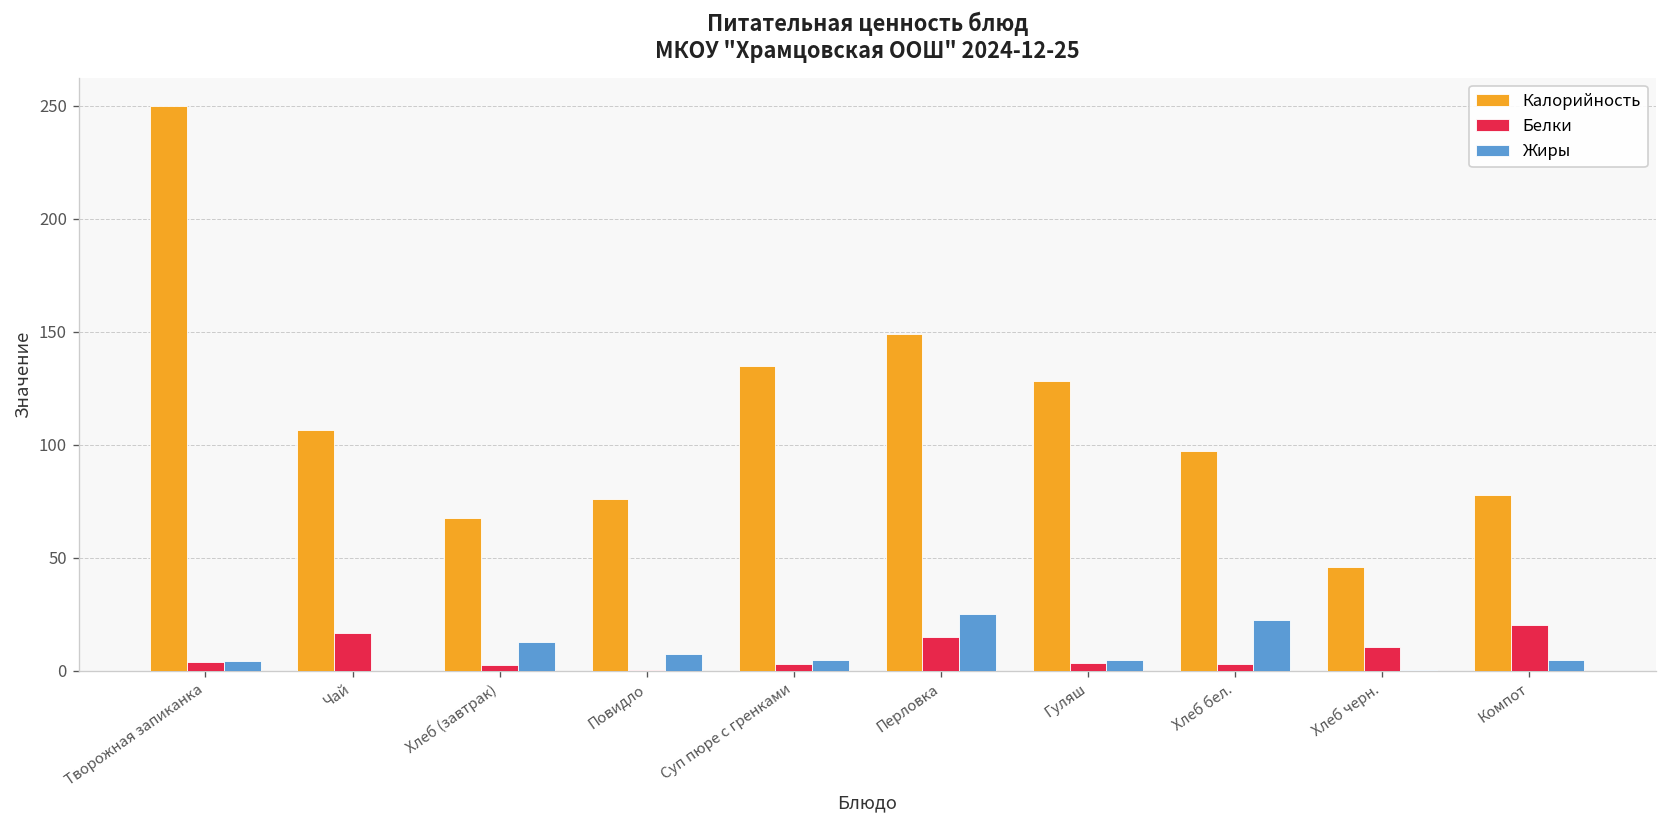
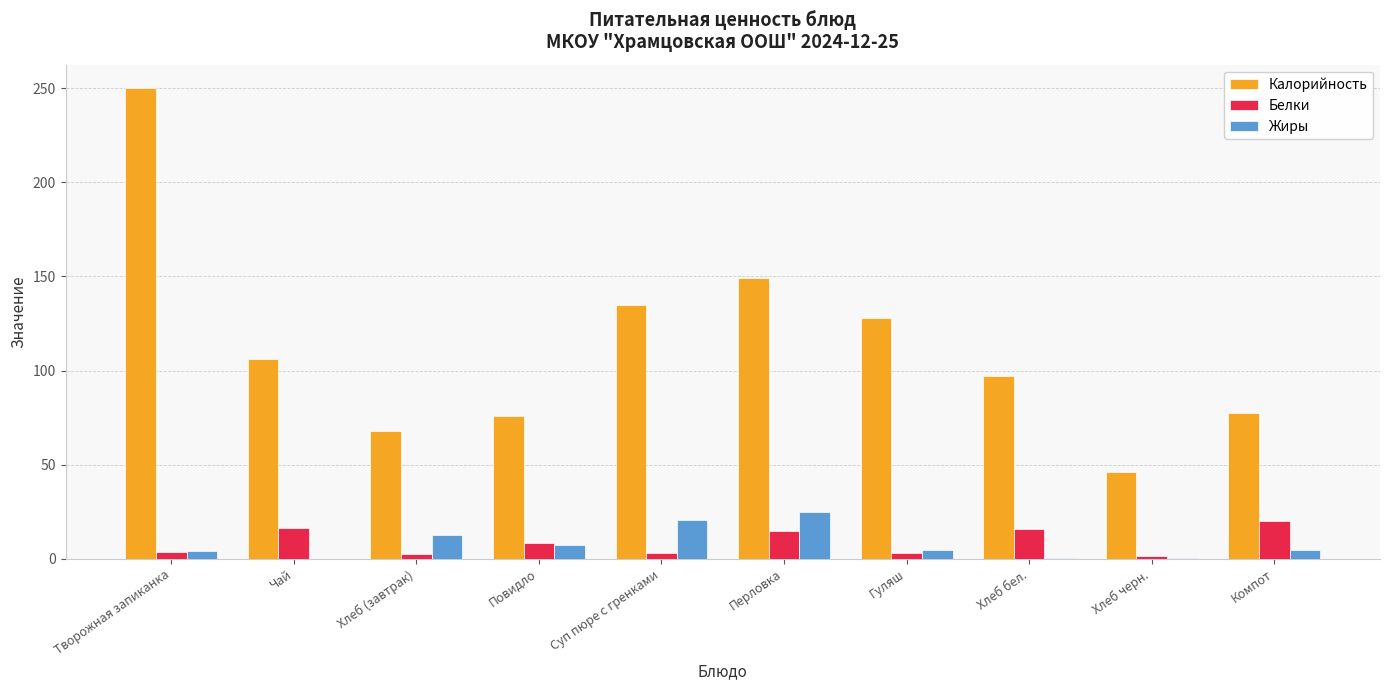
Белки, Повидло: 0 -> 8
Жиры, Суп пюре с гренками: 5 -> 21
Белки, Хлеб бел.: 3 -> 16
Жиры, Хлеб бел.: 23 -> 0
Белки, Хлеб черн.: 10 -> 2
